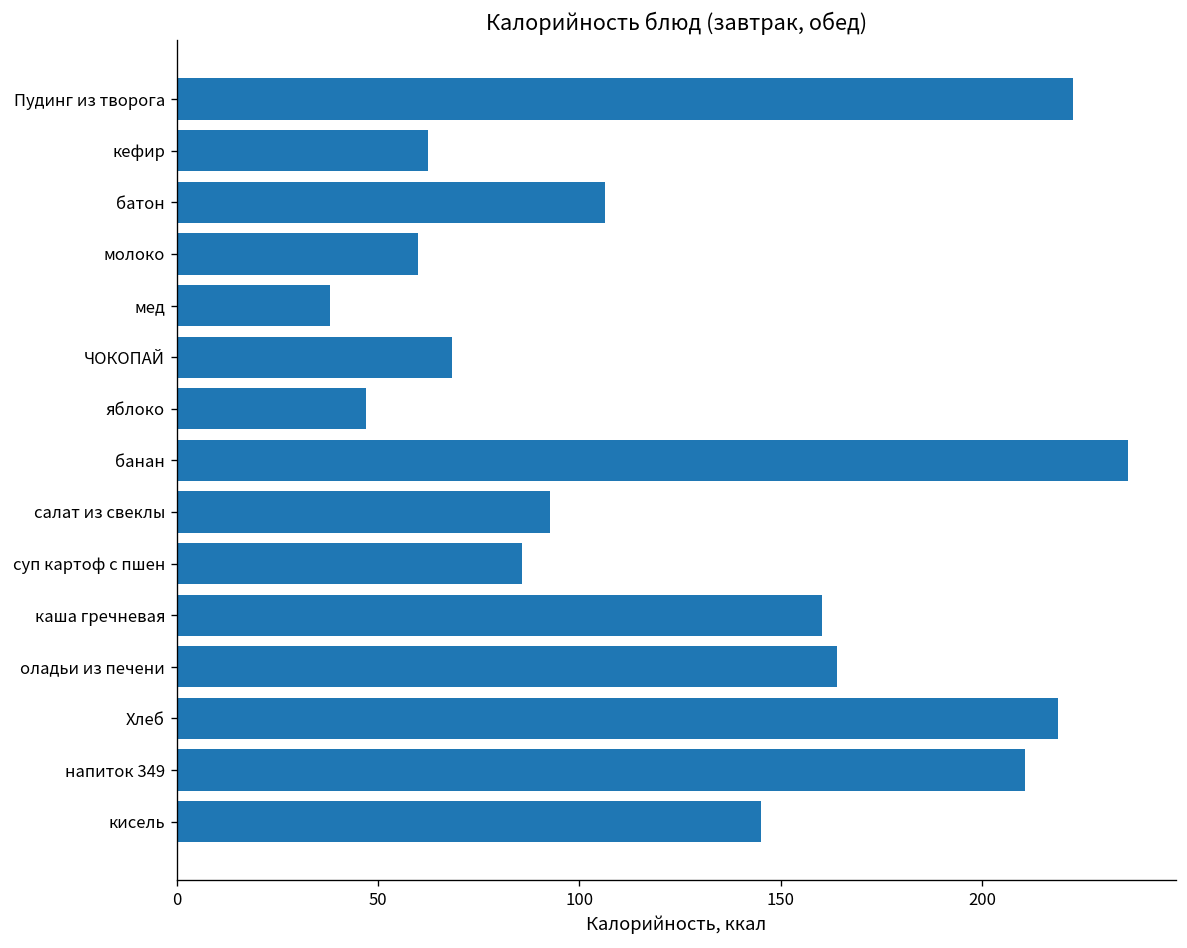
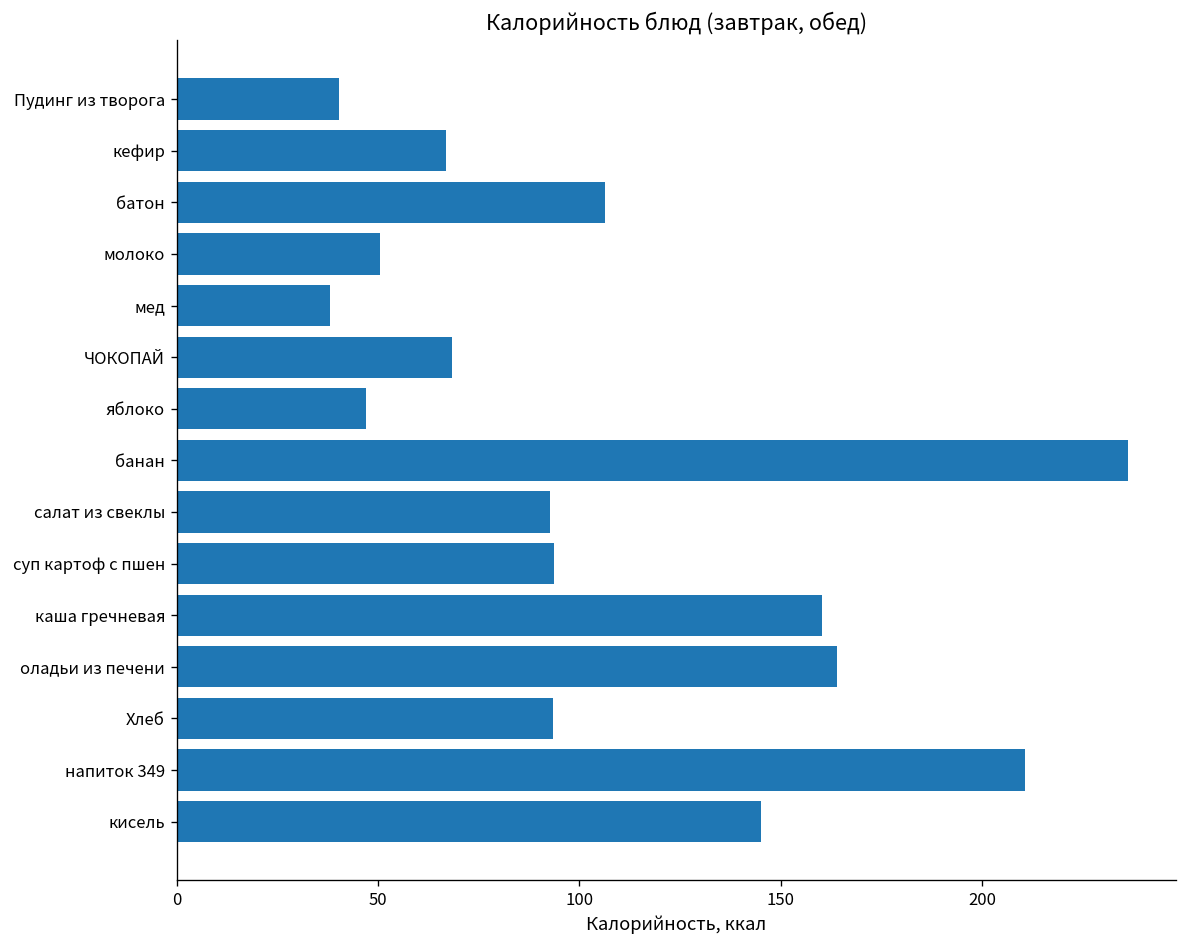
Пудинг из творога: 222 -> 40
кефир: 63 -> 67
молоко: 60 -> 50
суп картоф с пшен: 86 -> 94
Хлеб: 219 -> 94
